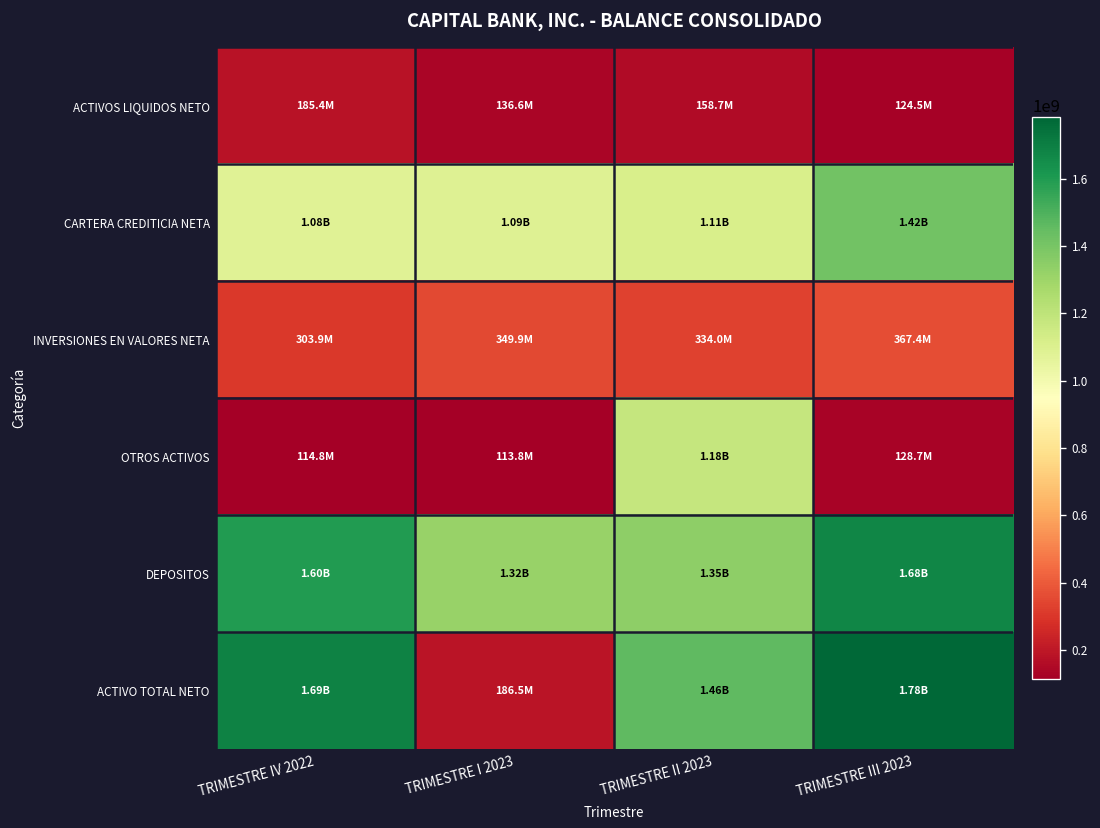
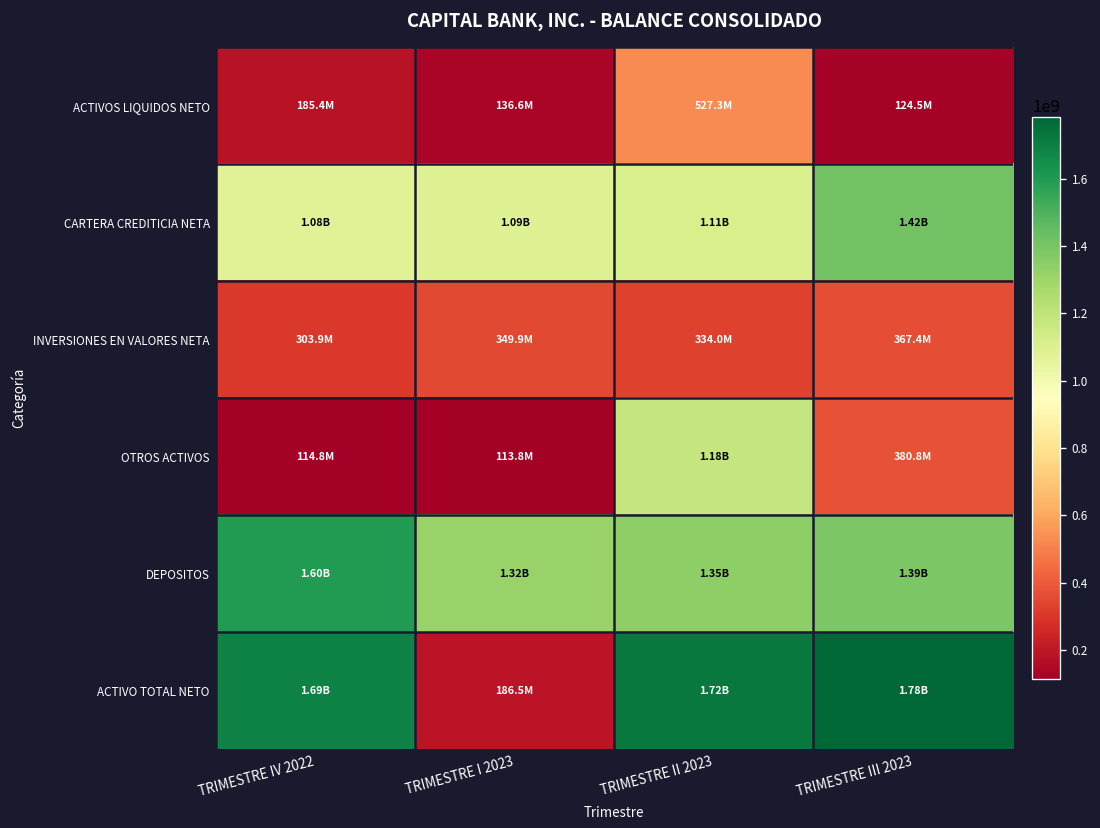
ACTIVOS LIQUIDOS NETO, TRIMESTRE II 2023: 158.7M -> 527.3M
OTROS ACTIVOS, TRIMESTRE III 2023: 128.7M -> 380.8M
DEPOSITOS, TRIMESTRE III 2023: 1.68B -> 1.39B
ACTIVO TOTAL NETO, TRIMESTRE II 2023: 1.46B -> 1.72B
